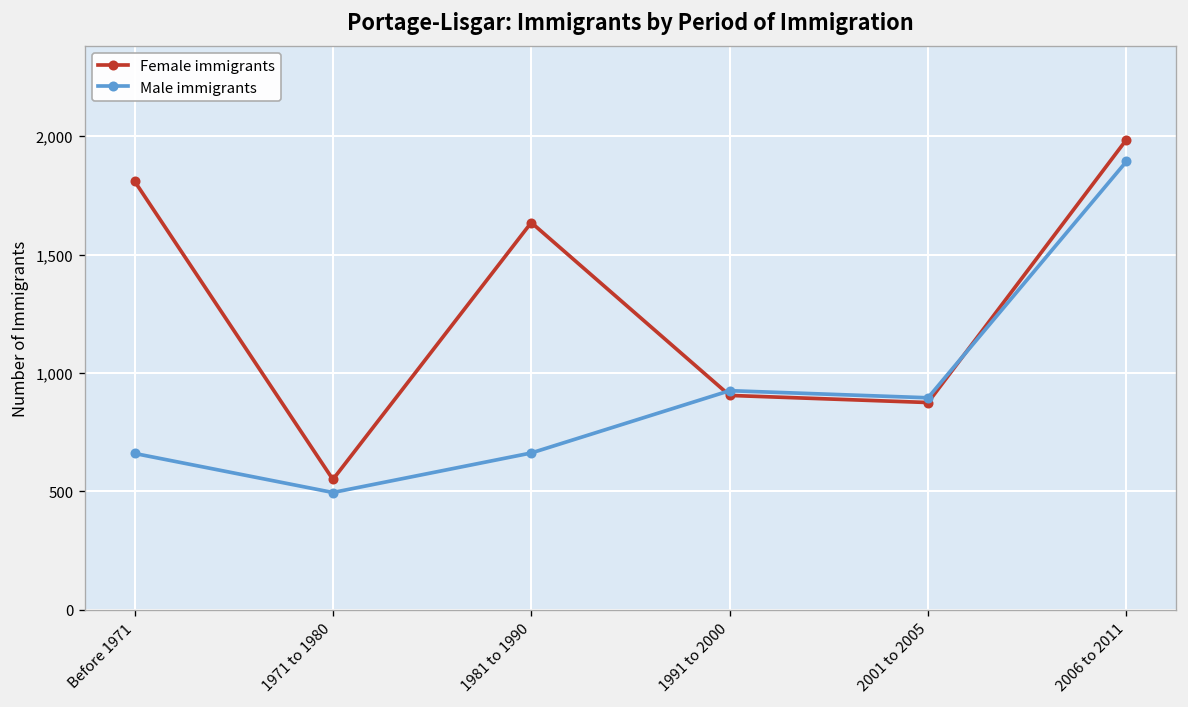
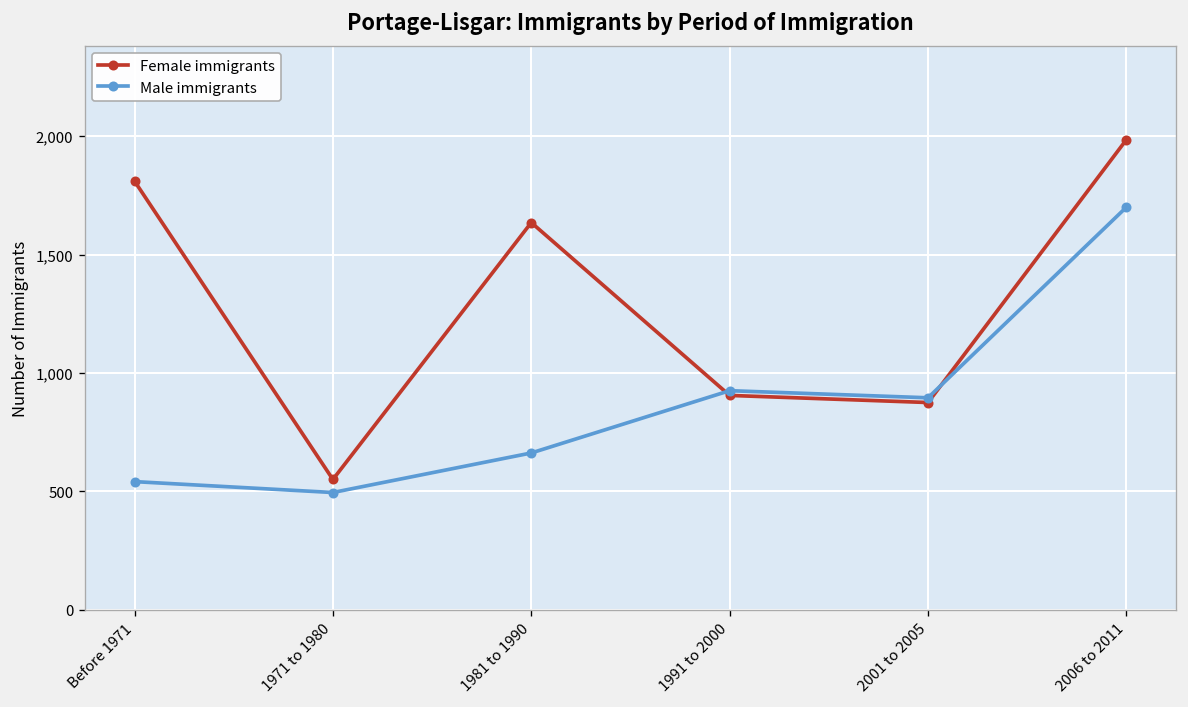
Male immigrants, Before 1971: 660 -> 540
Male immigrants, 2006 to 2011: 1,890 -> 1,700
